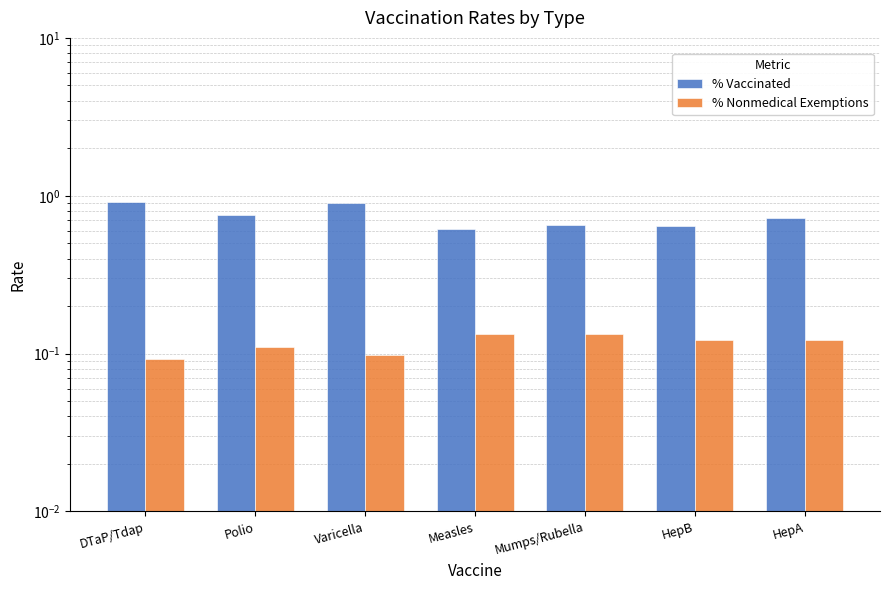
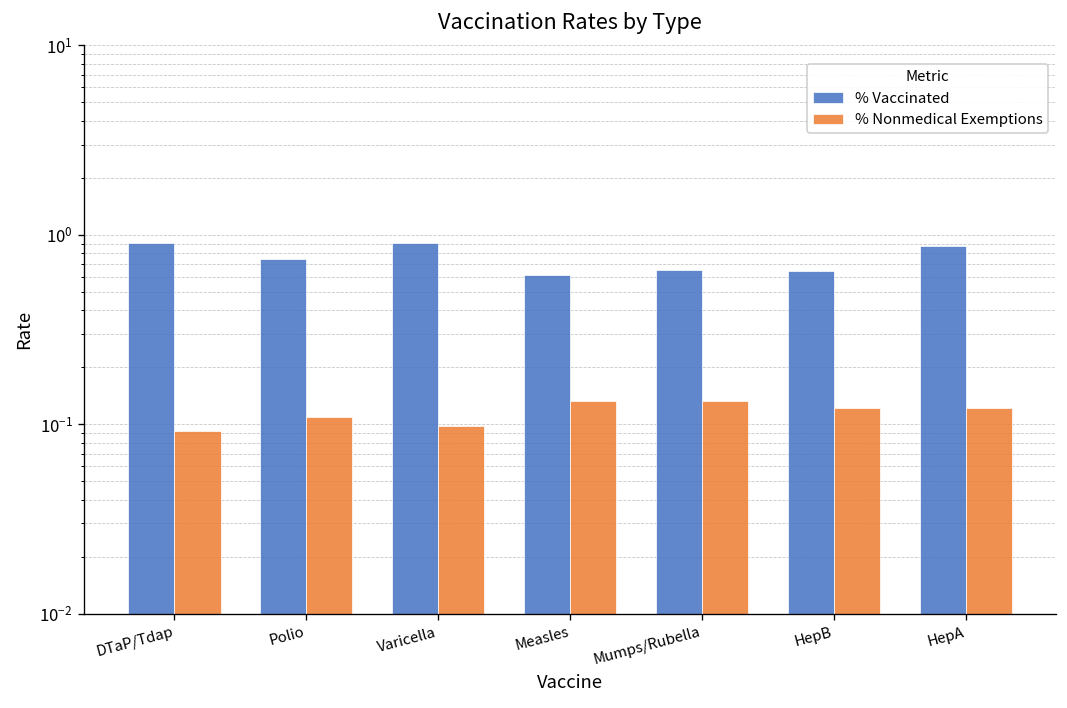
% Vaccinated, HepA: 0.7 -> 0.9
